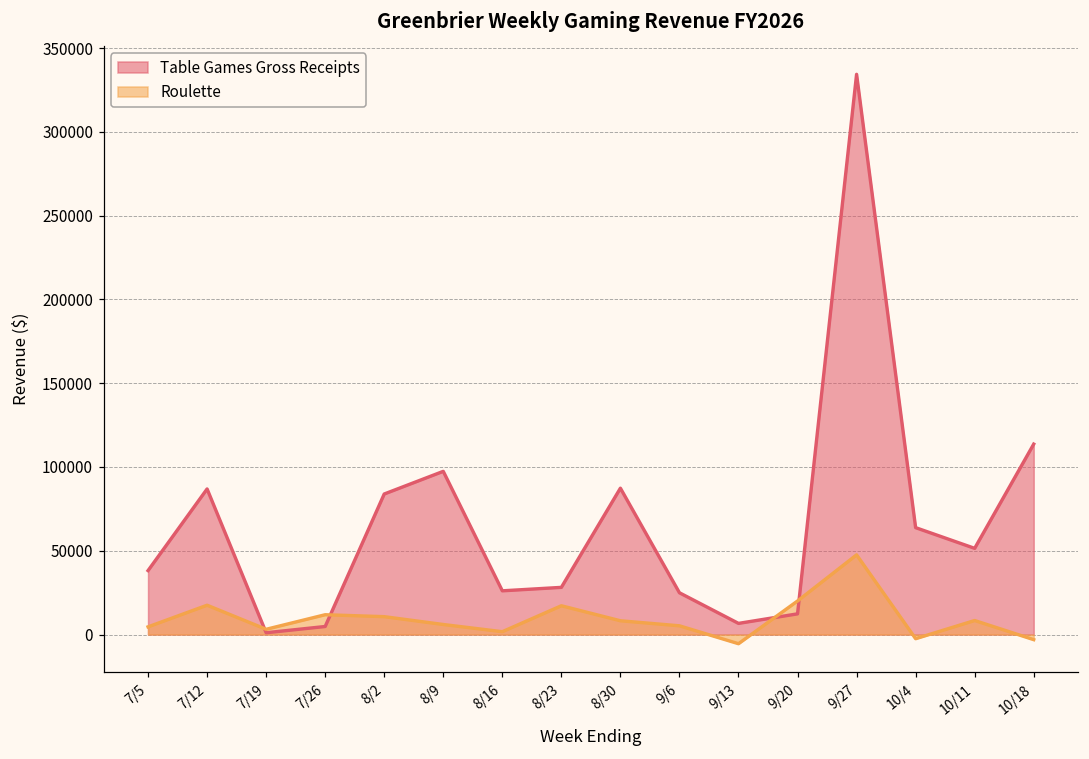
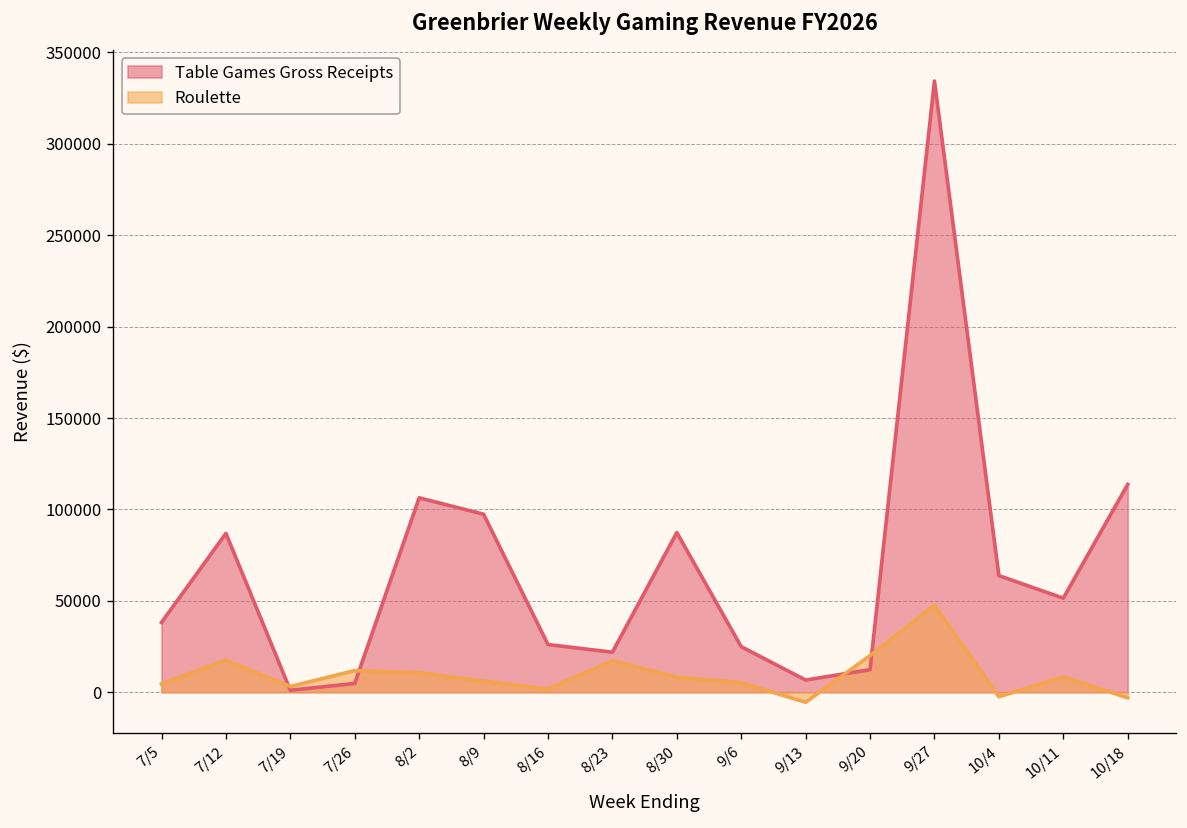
Table Games Gross Receipts, 8/2: 84000 -> 106000
Table Games Gross Receipts, 8/23: 28000 -> 22000
